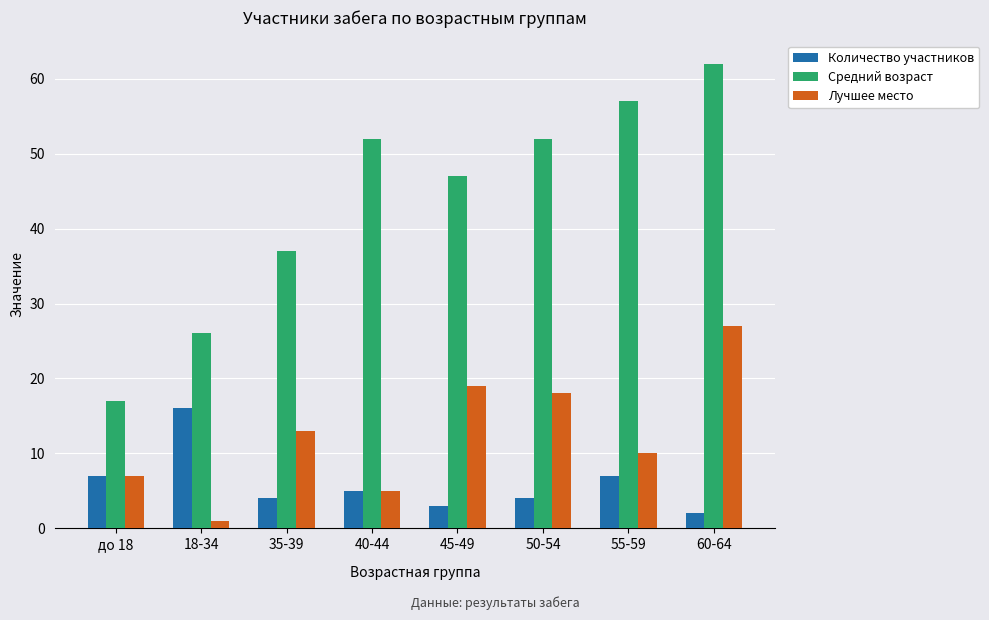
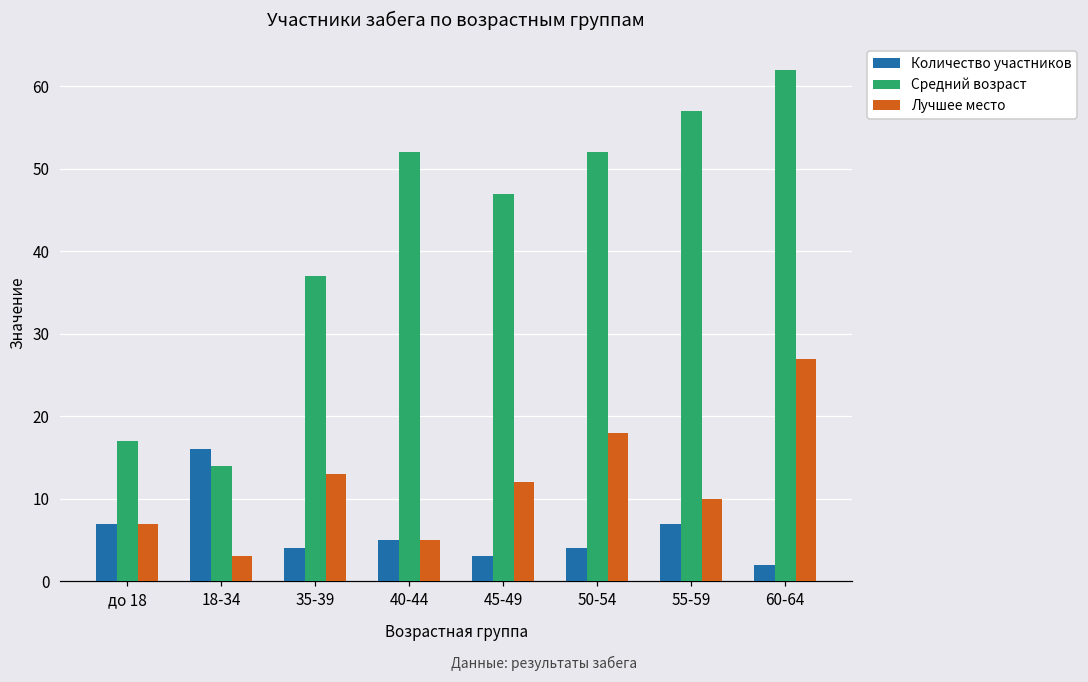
Средний возраст, 18-34: 26 -> 14
Лучшее место, 18-34: 1 -> 3
Лучшее место, 45-49: 19 -> 12
